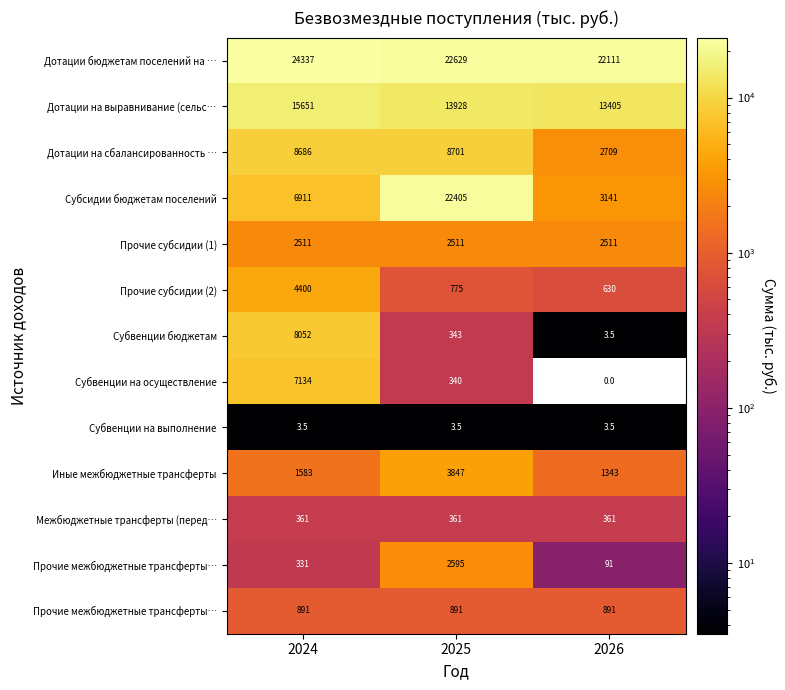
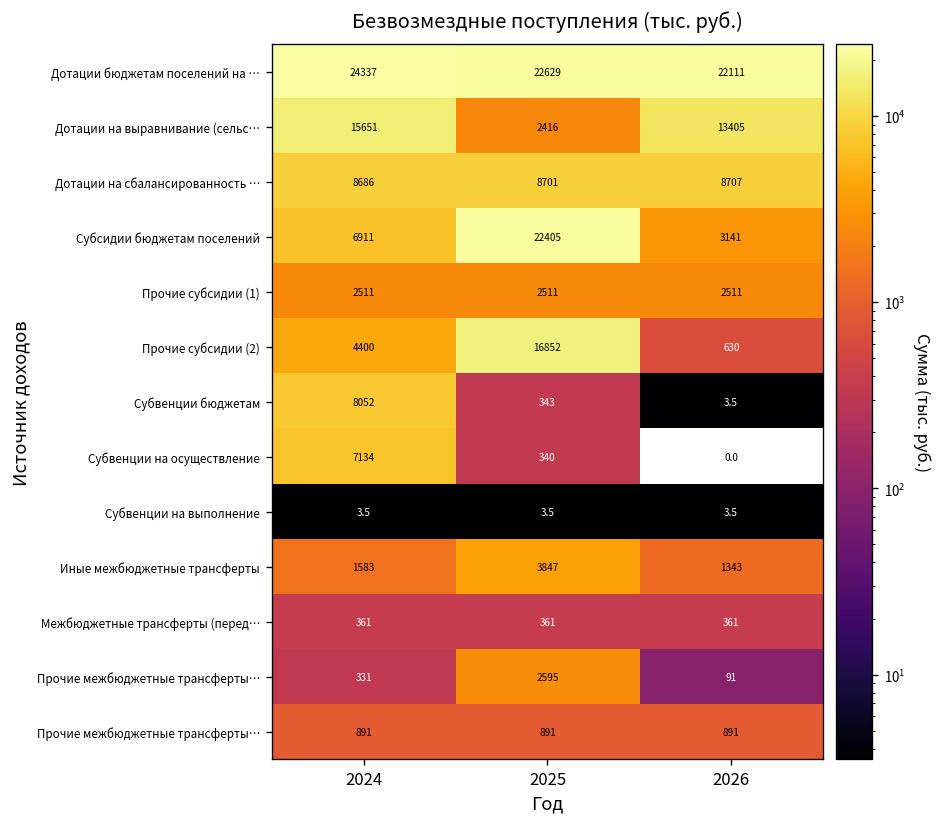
Дотации на выравнивание (сельс…, 2025: 13928 -> 2416
Дотации на сбалансированность …, 2026: 2709 -> 8707
Прочие субсидии (2), 2025: 775 -> 16852
